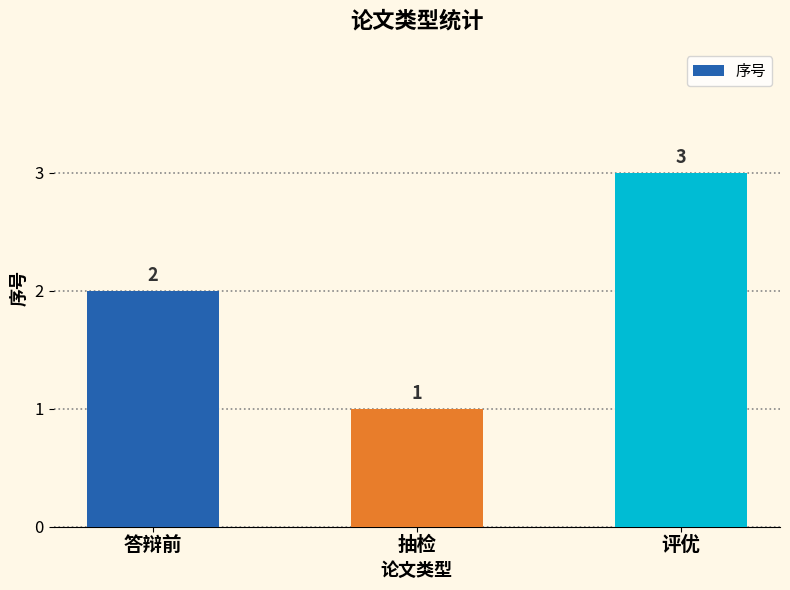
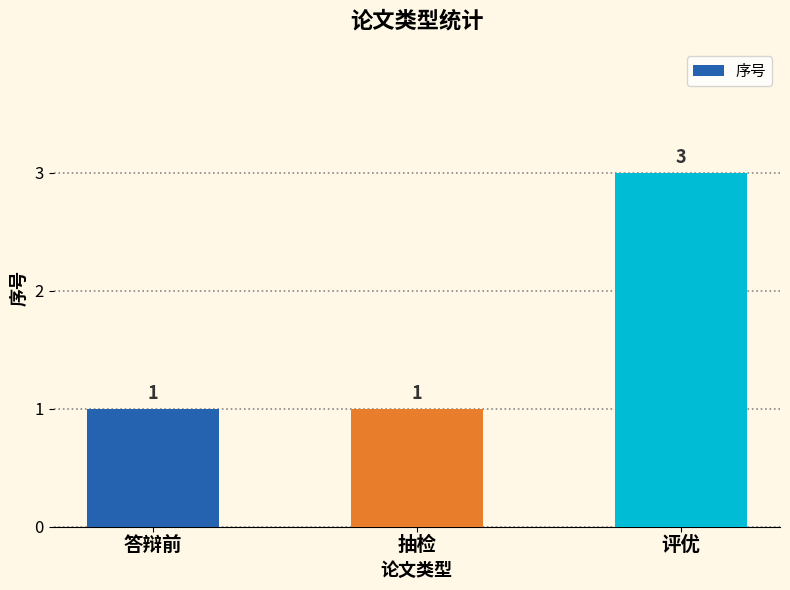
答辩前: 2 -> 1
